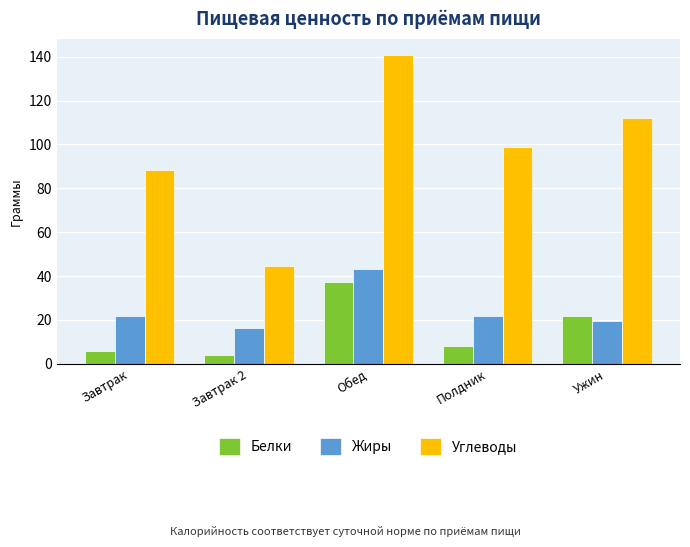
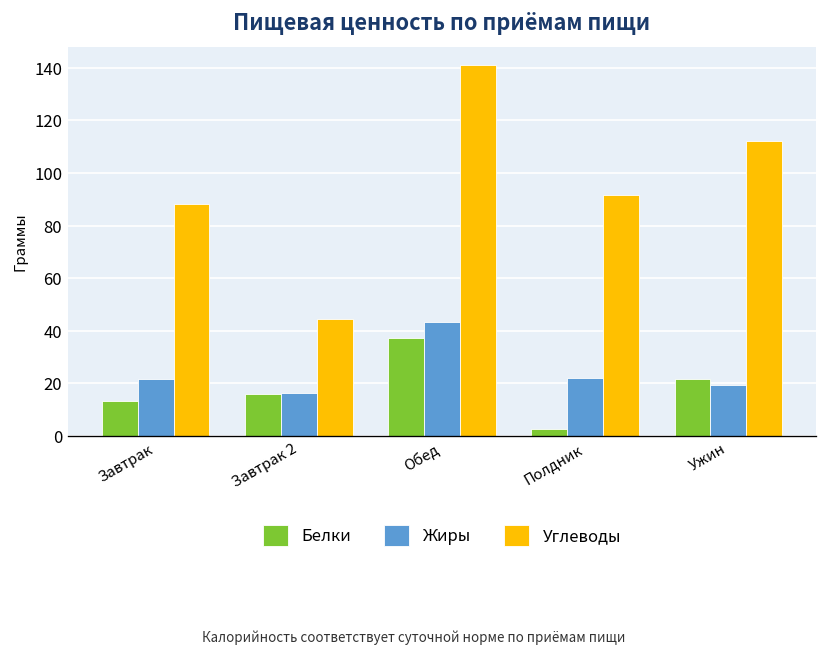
Белки, Завтрак: 6 -> 13
Белки, Завтрак 2: 4 -> 16
Белки, Полдник: 8 -> 3
Углеводы, Полдник: 99 -> 91
